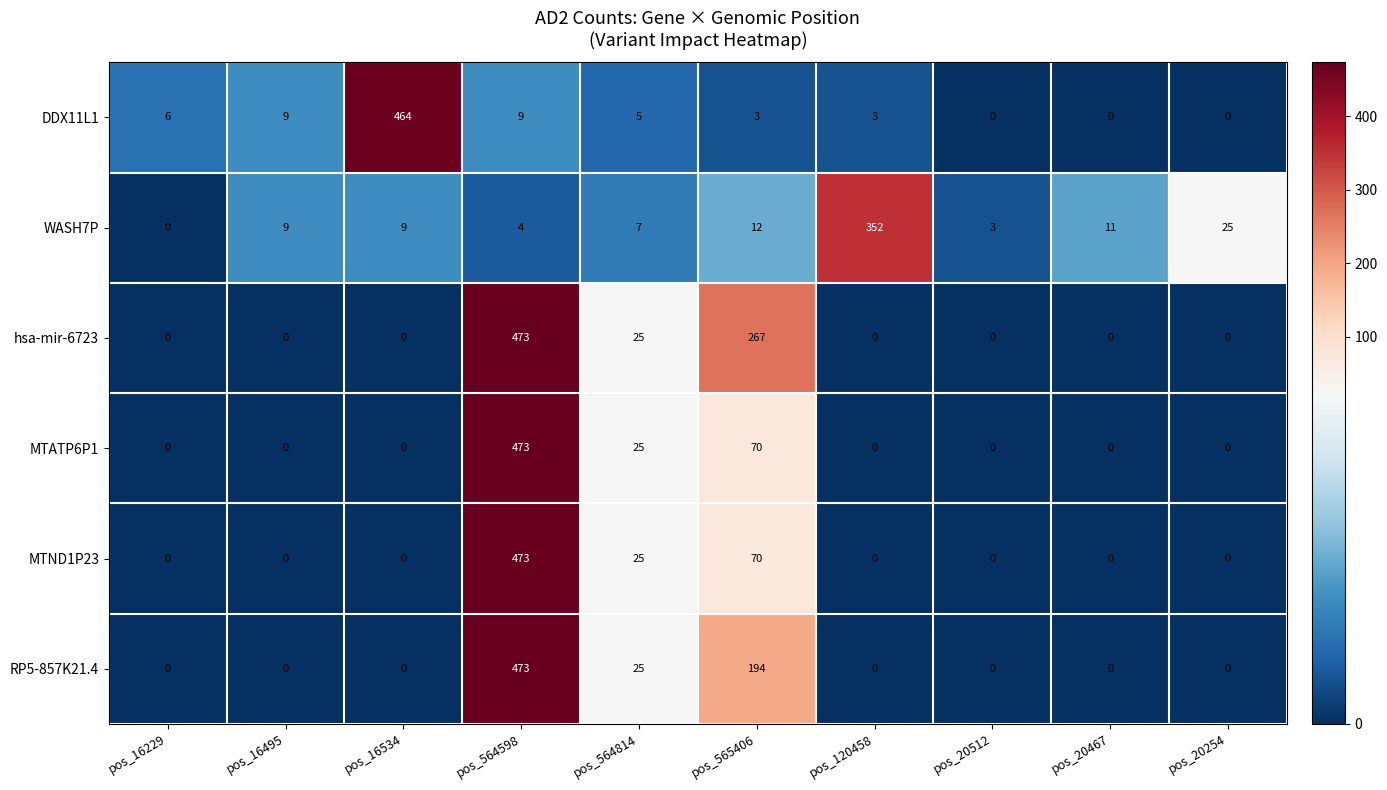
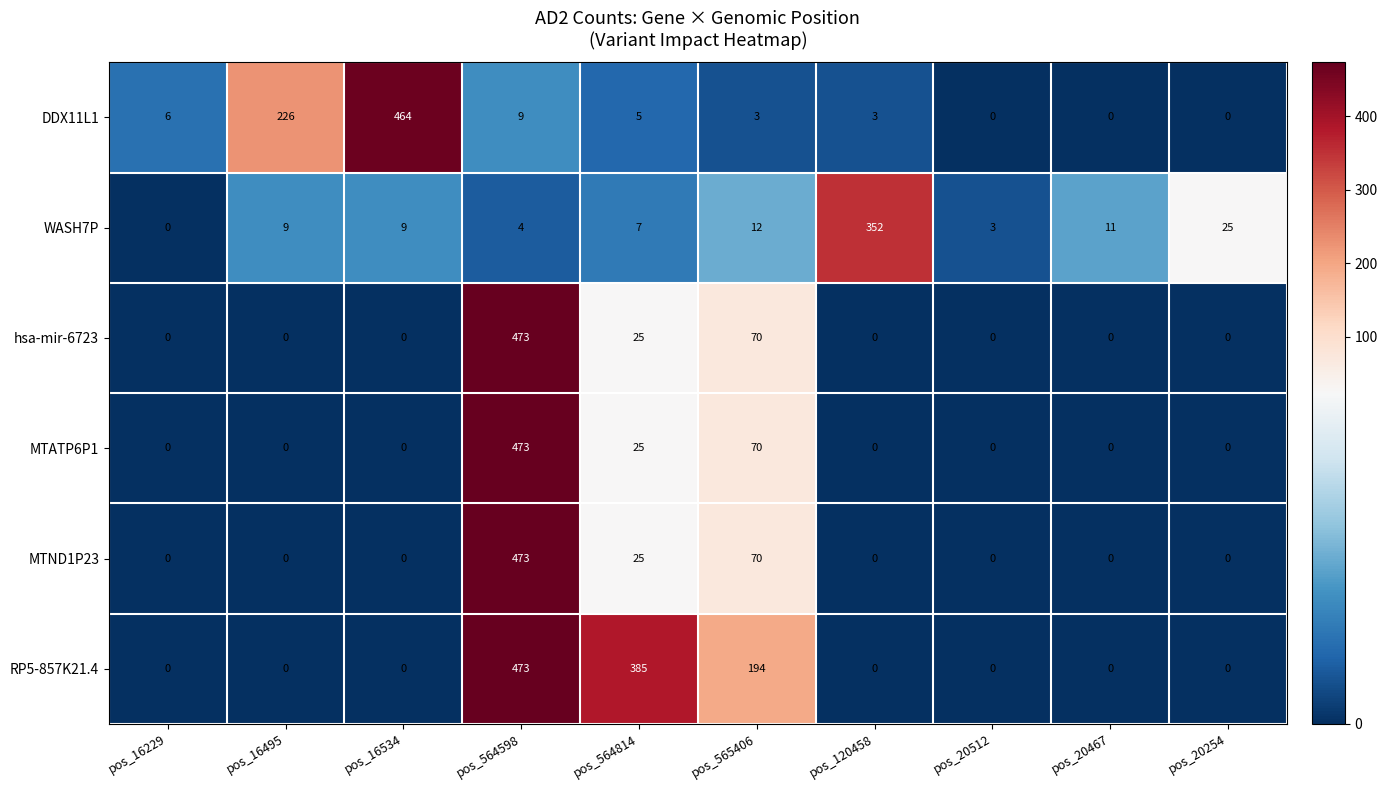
DDX11L1, pos_16495: 9 -> 226
hsa-mir-6723, pos_565406: 267 -> 70
RP5-857K21.4, pos_564814: 25 -> 385
